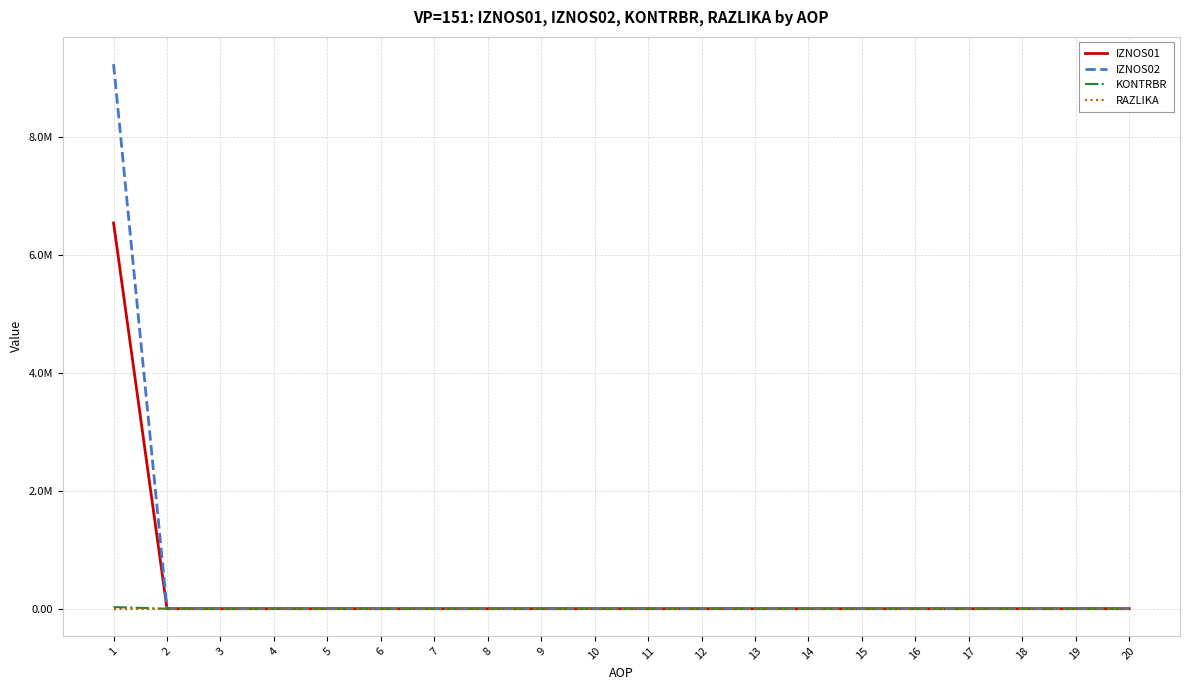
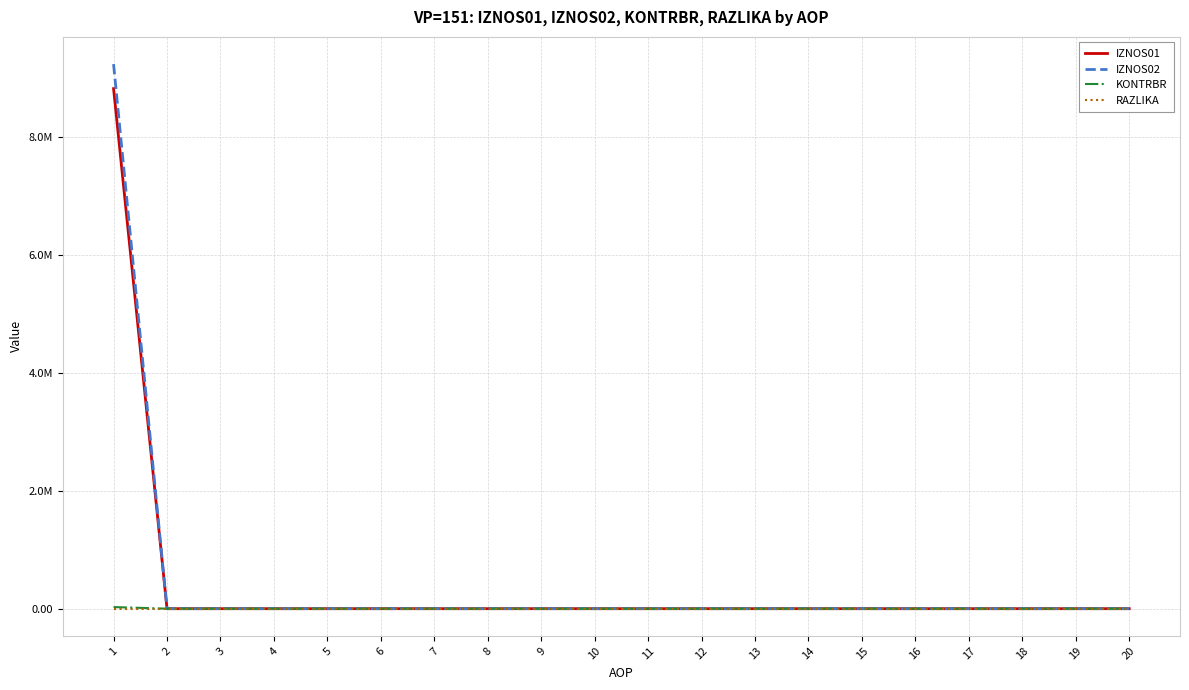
IZNOS01, 1: 6500000 -> 8800000
